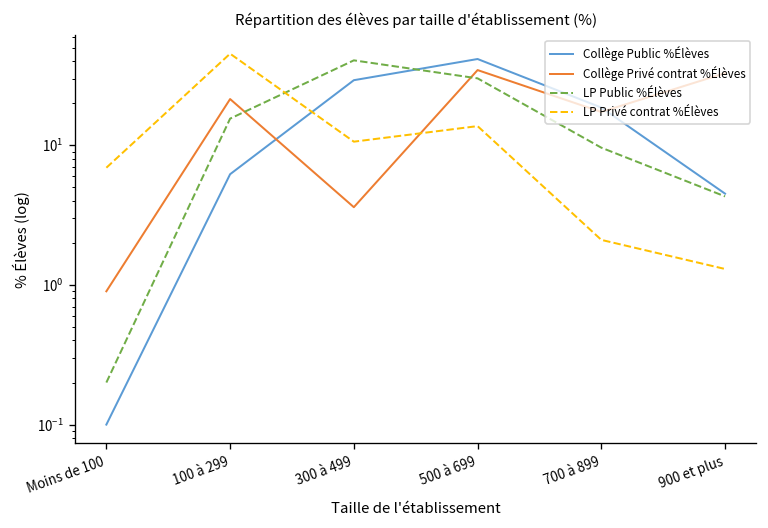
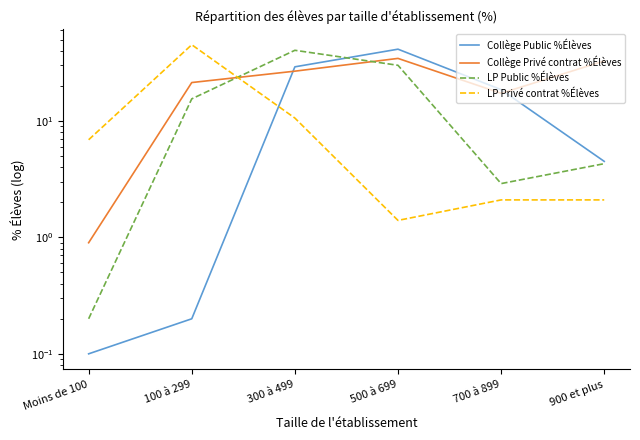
Collège Public %Élèves, 100 à 299: 6 -> 0.2
Collège Privé contrat %Élèves, 300 à 499: 3.6 -> 27
LP Privé contrat %Élèves, 500 à 699: 14 -> 1.4
LP Public %Élèves, 700 à 899: 10 -> 2.9
LP Privé contrat %Élèves, 900 et plus: 1.3 -> 2.1
